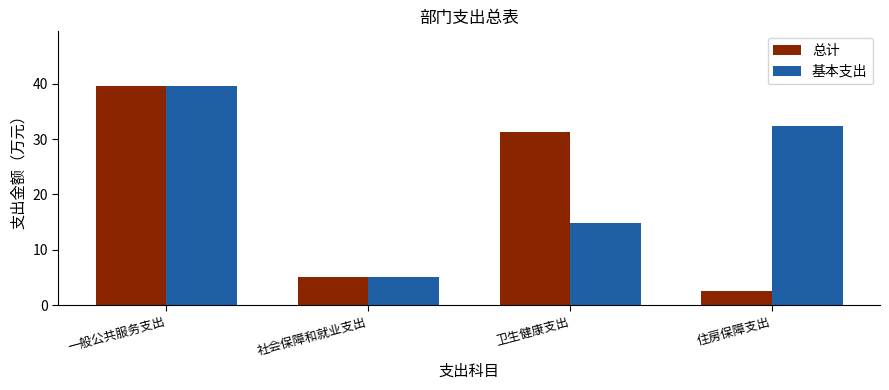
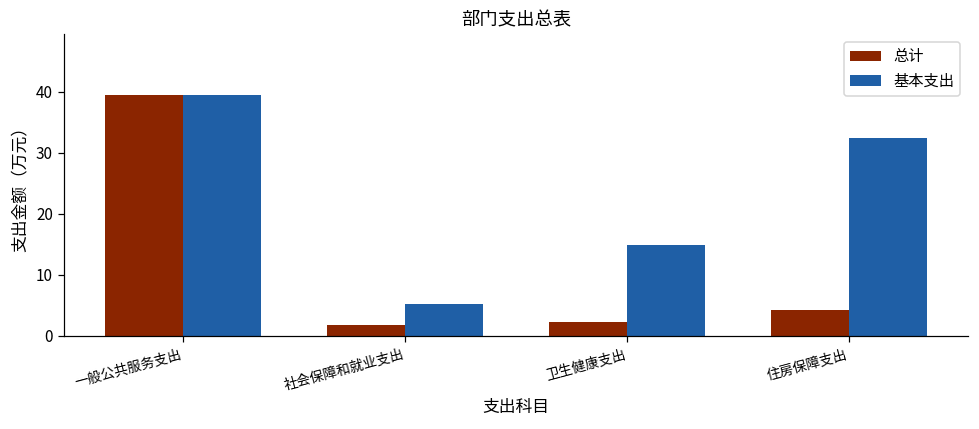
总计, 社会保障和就业支出: 5 -> 2
总计, 卫生健康支出: 31 -> 2
总计, 住房保障支出: 3 -> 4
